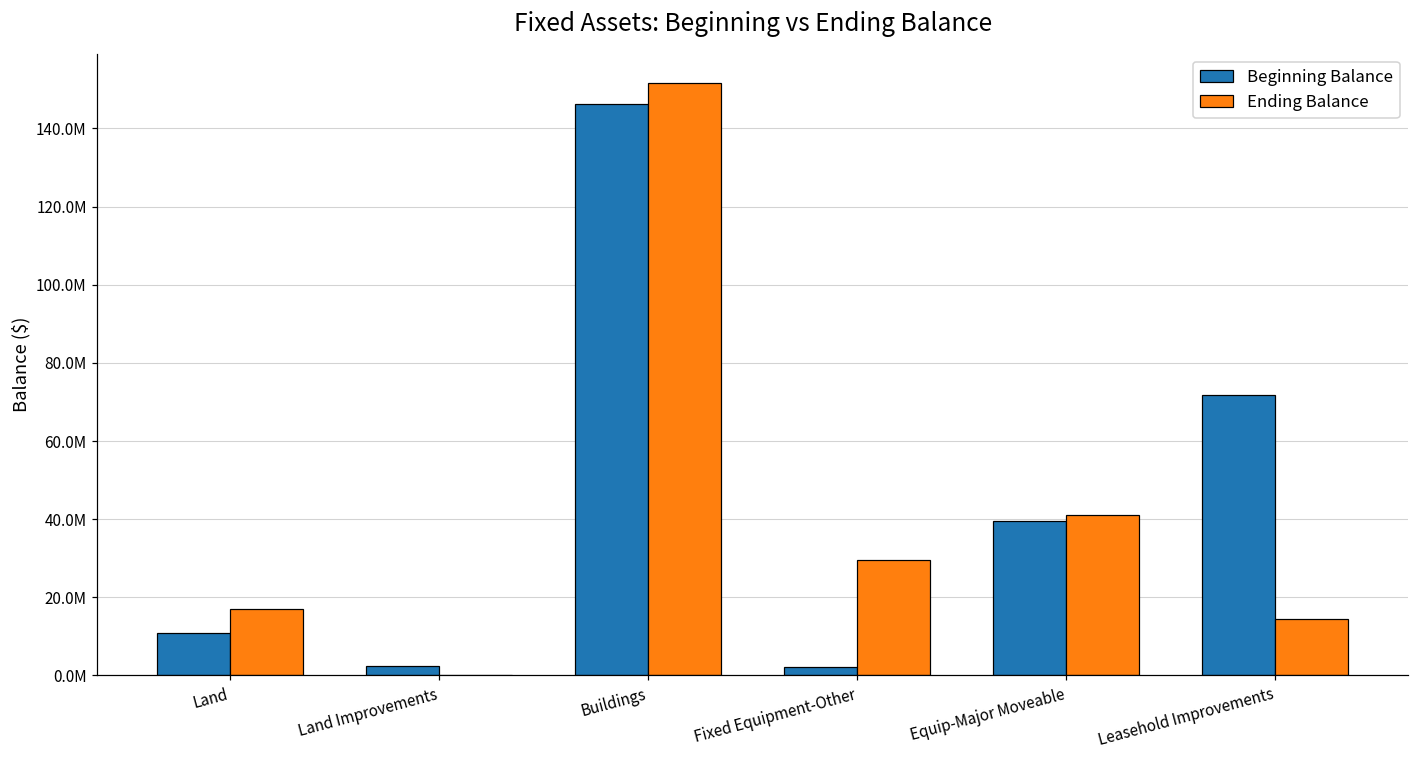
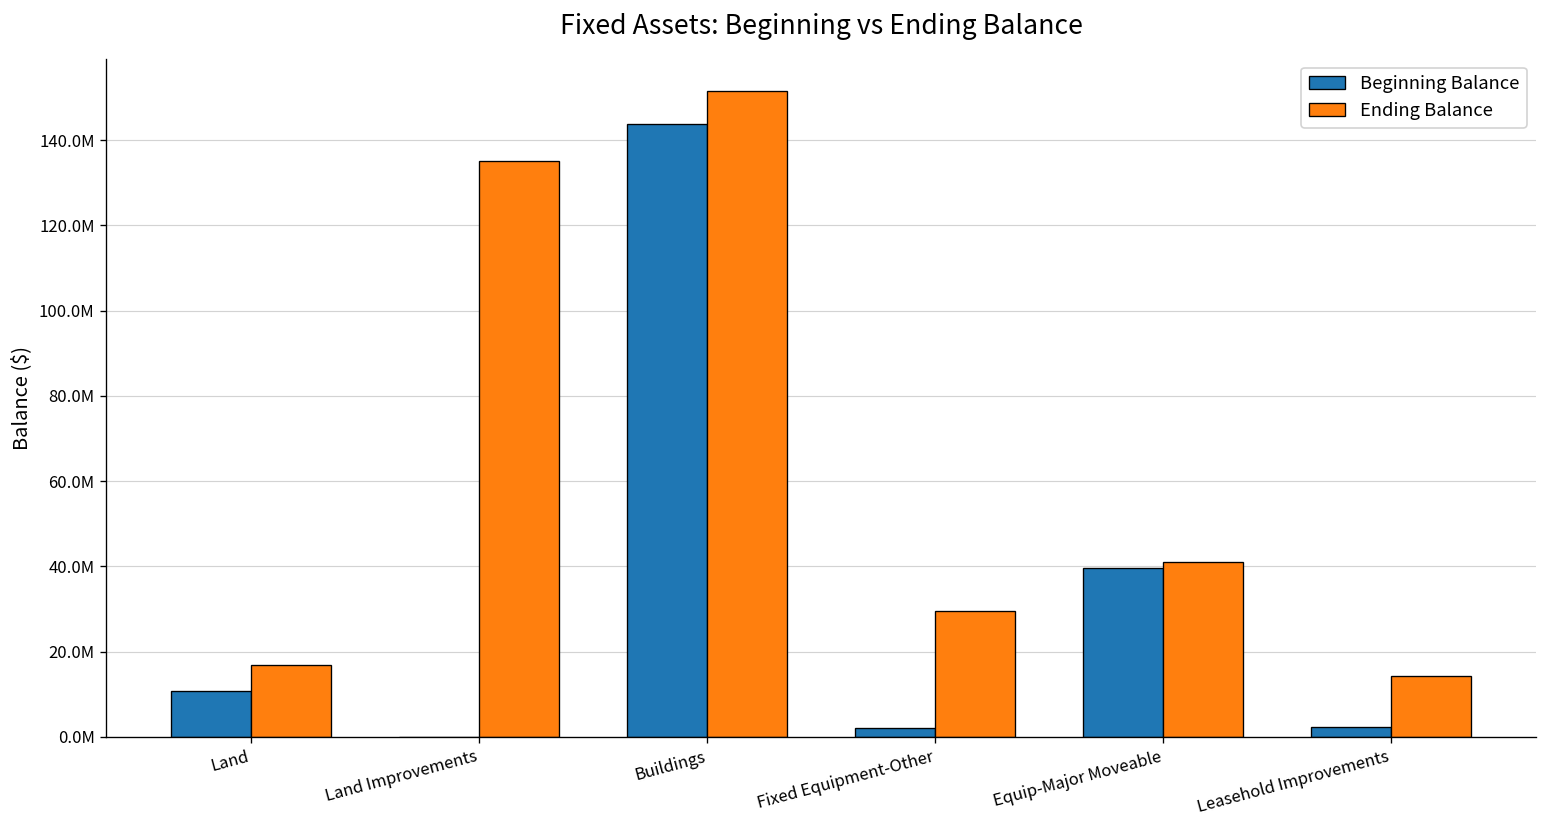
Beginning Balance, Land Improvements: 2000000 -> 0
Ending Balance, Land Improvements: 0 -> 135000000
Beginning Balance, Buildings: 146000000 -> 144000000
Beginning Balance, Leasehold Improvements: 72000000 -> 2000000
